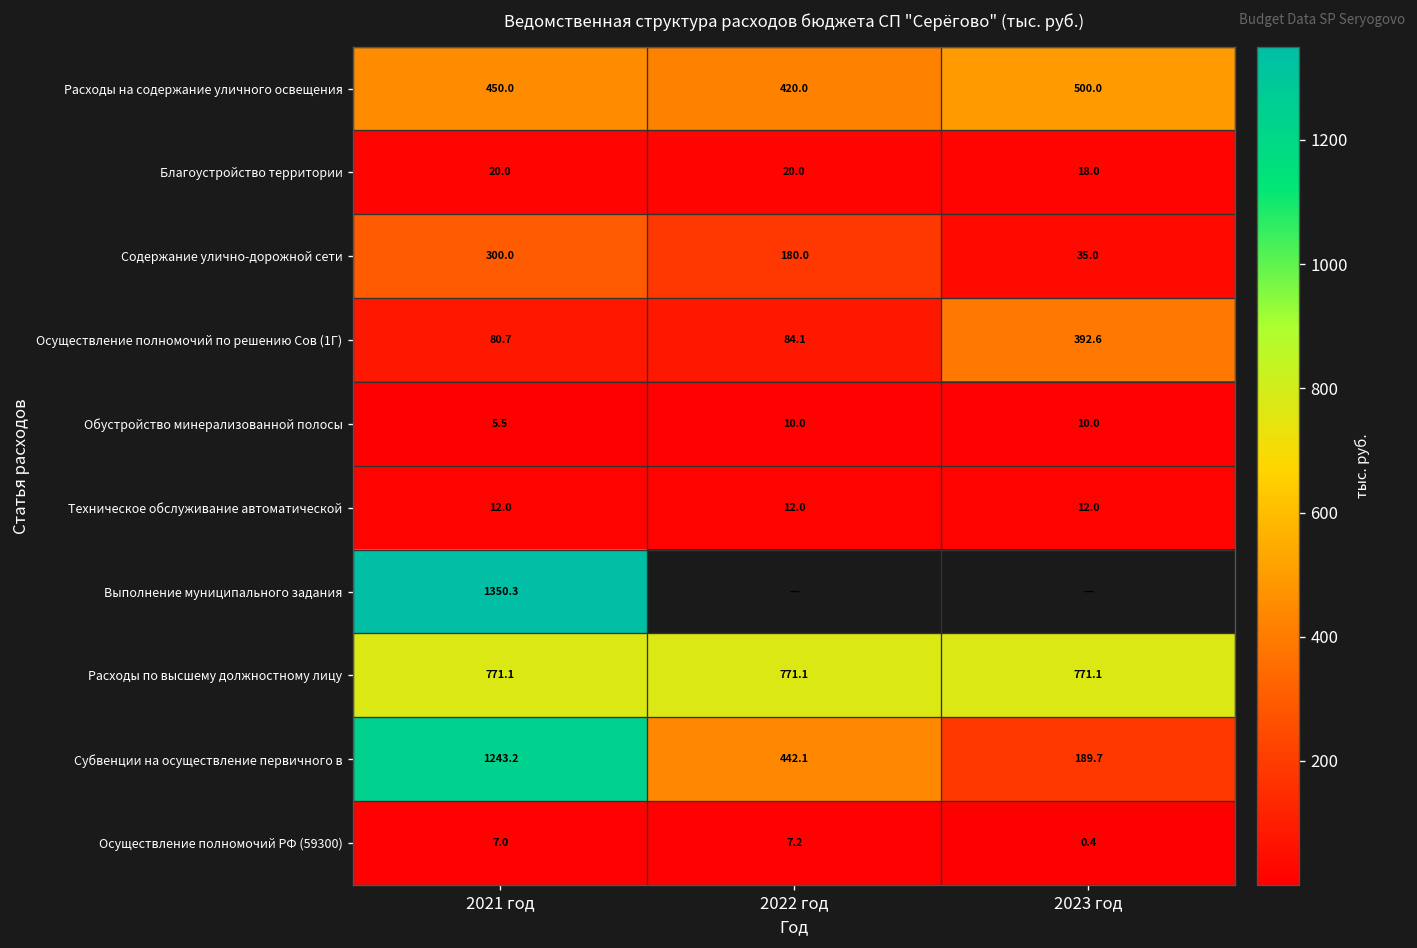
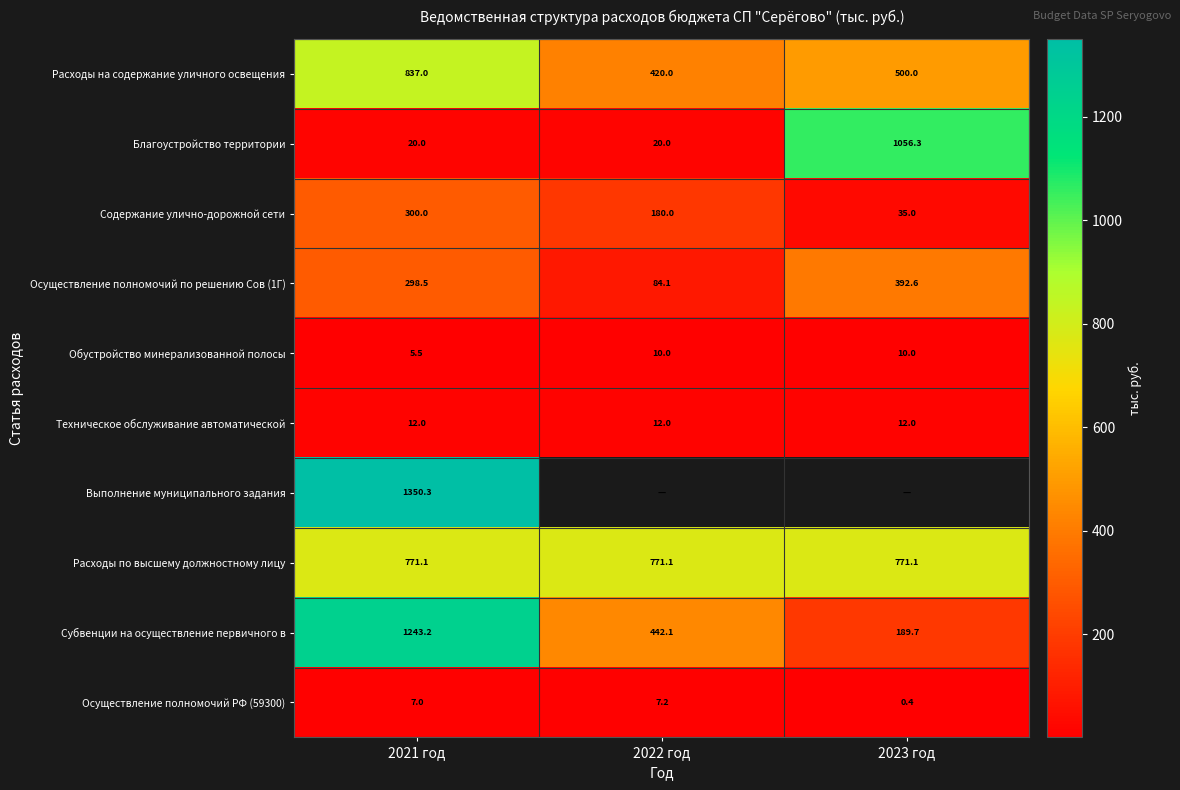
Расходы на содержание уличного освещения, 2021 год: 450.0 -> 837.0
Благоустройство территории, 2023 год: 18.0 -> 1056.3
Осуществление полномочий по решению Сов (1Г), 2021 год: 80.7 -> 298.5
